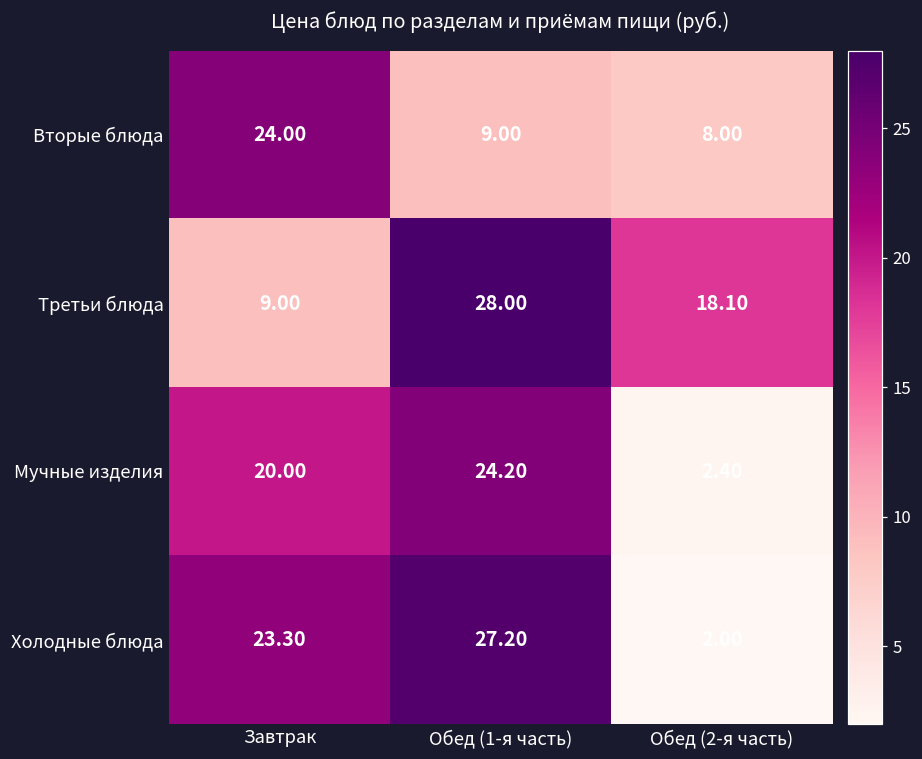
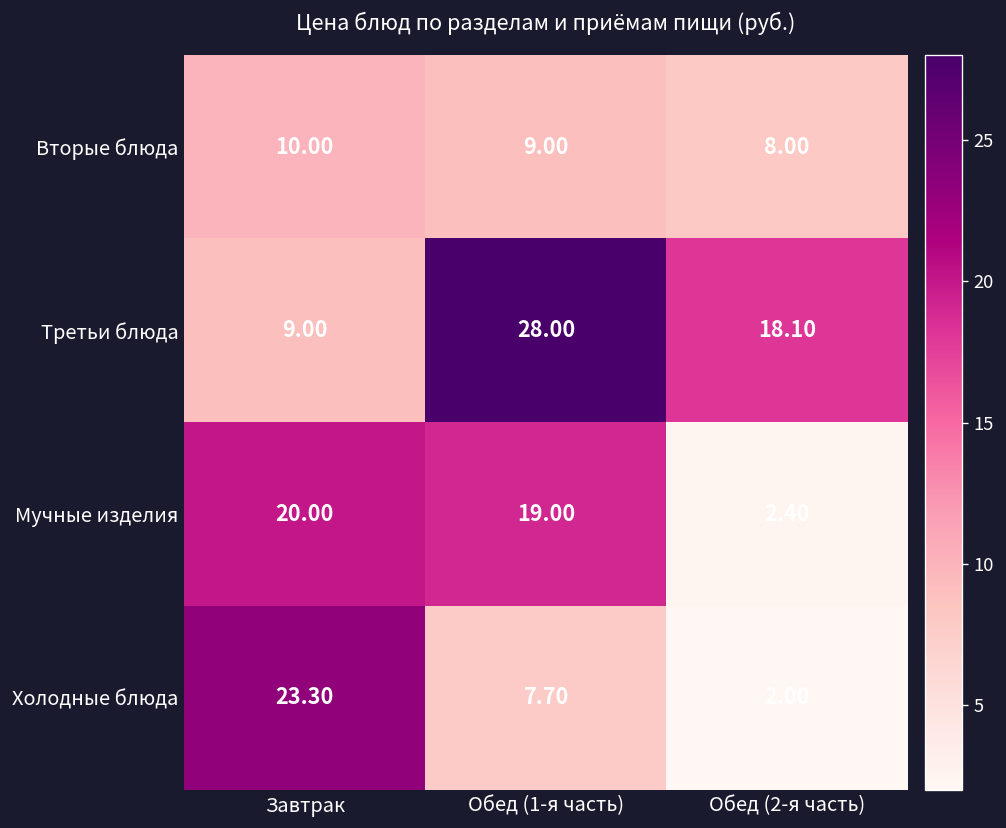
Вторые блюда, Завтрак: 24.00 -> 10.00
Мучные изделия, Обед (1-я часть): 24.20 -> 19.00
Холодные блюда, Обед (1-я часть): 27.20 -> 7.70
